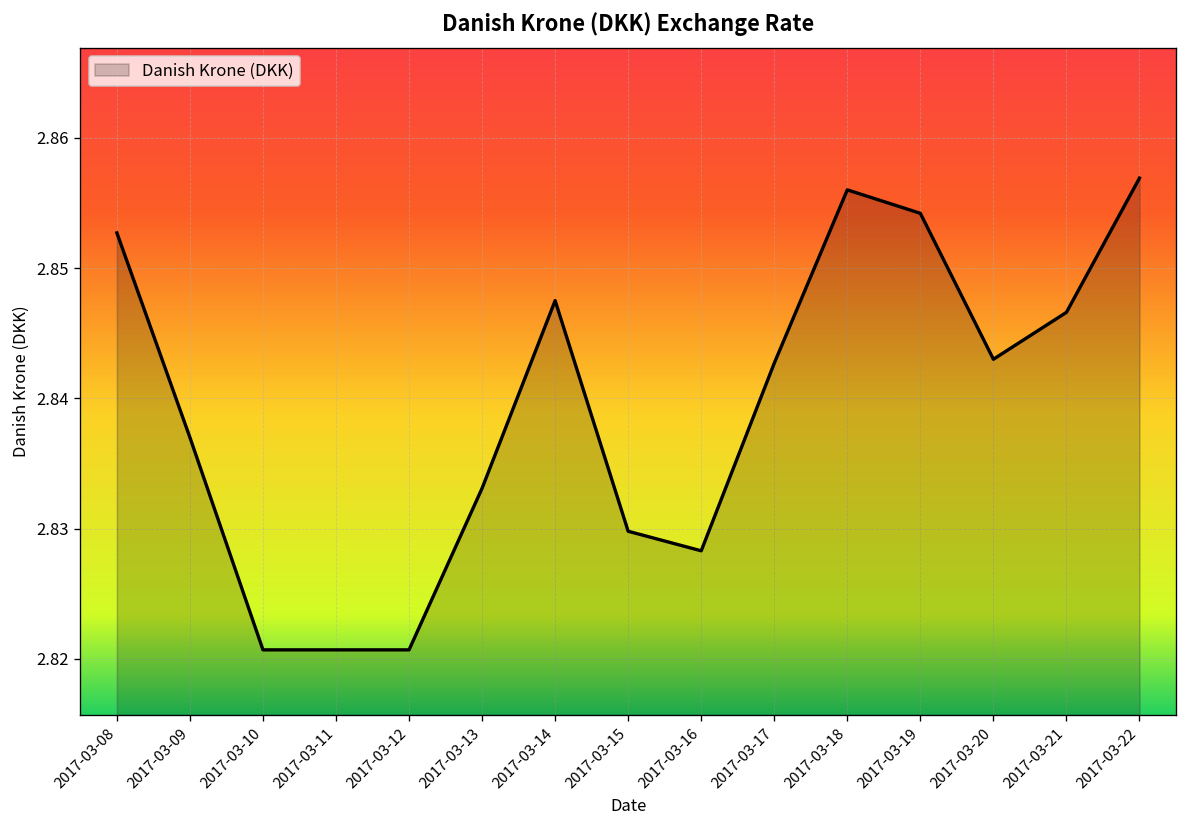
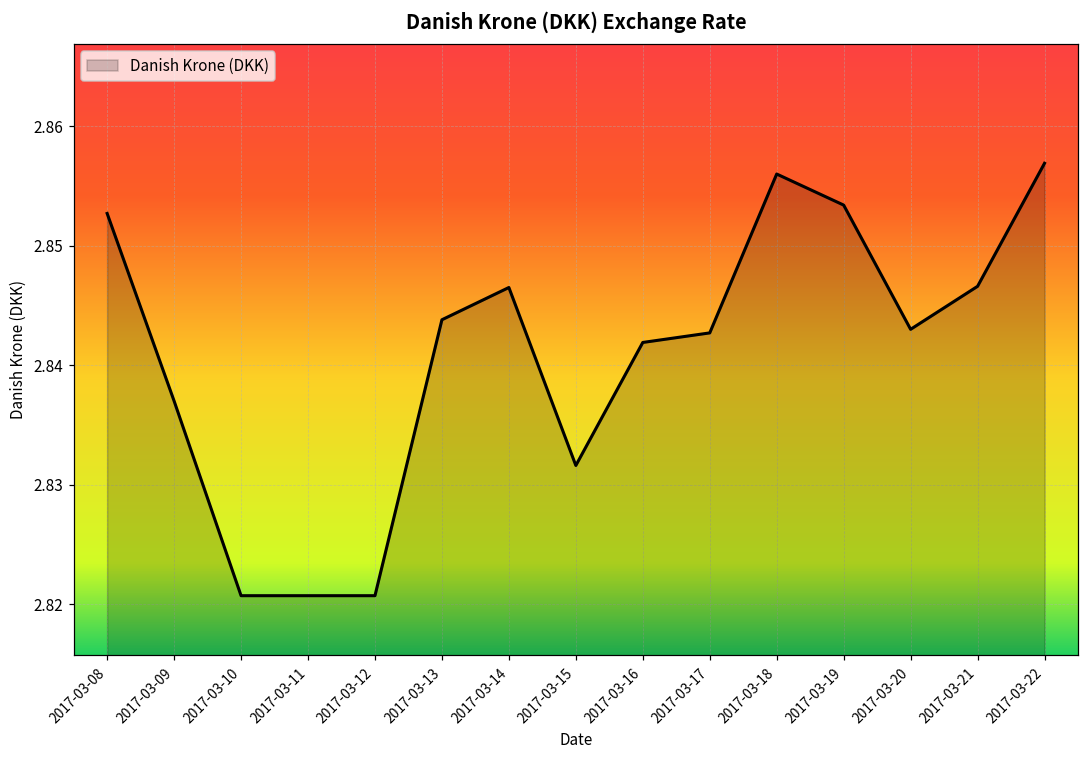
2017-03-13: 2.8331 -> 2.8438
2017-03-14: 2.8475 -> 2.8465
2017-03-15: 2.8298 -> 2.8316
2017-03-16: 2.8283 -> 2.8419
2017-03-19: 2.8542 -> 2.8534
